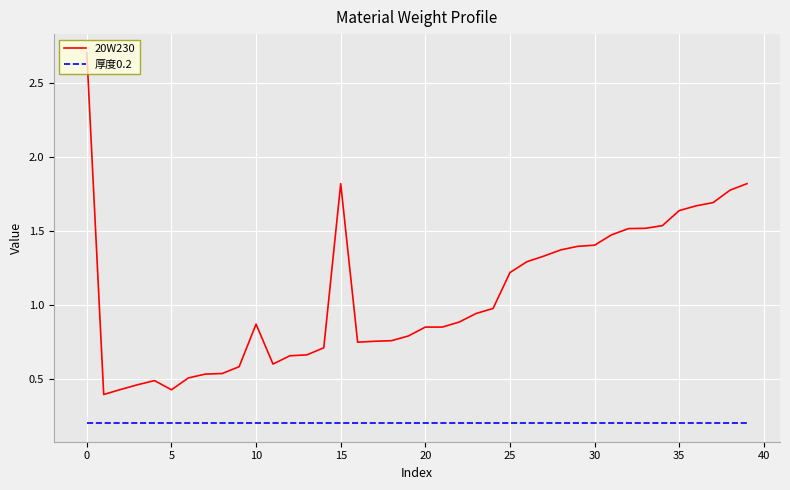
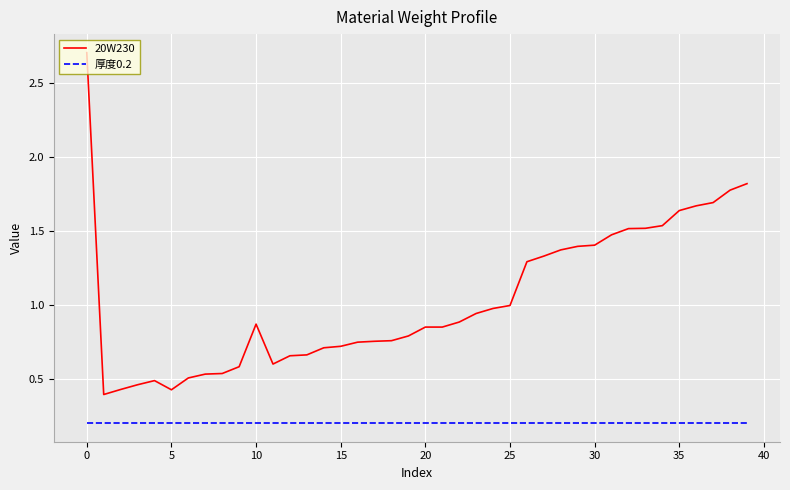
20W230, 15: 1.82 -> 0.72
20W230, 25: 1.22 -> 1.00
